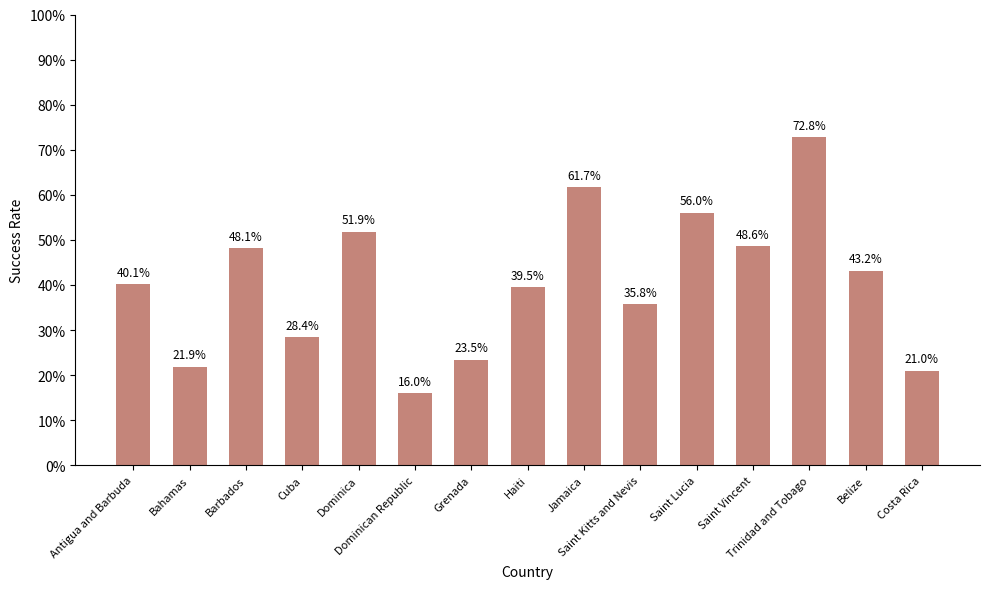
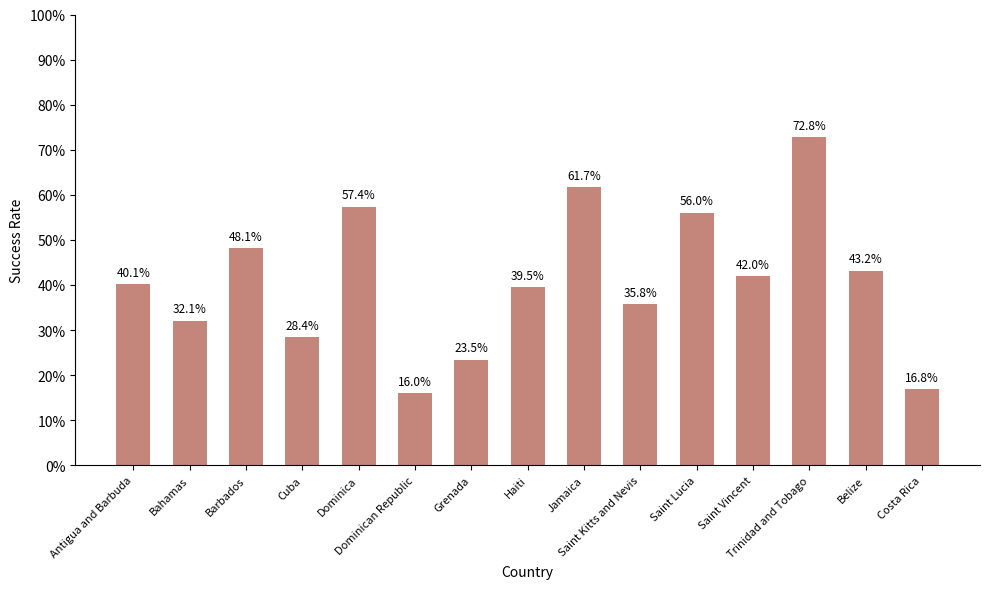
Bahamas: 21.9% -> 32.1%
Dominica: 51.9% -> 57.4%
Saint Vincent: 48.6% -> 42.0%
Costa Rica: 21.0% -> 16.8%
